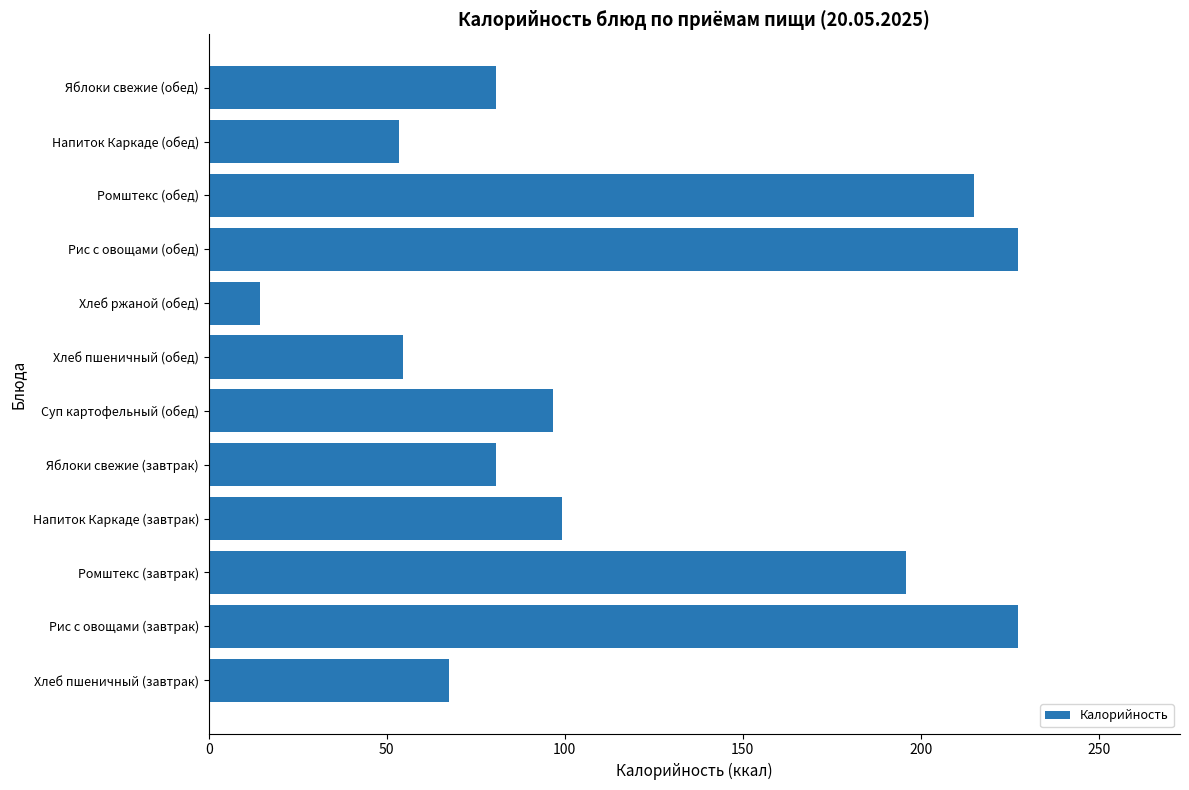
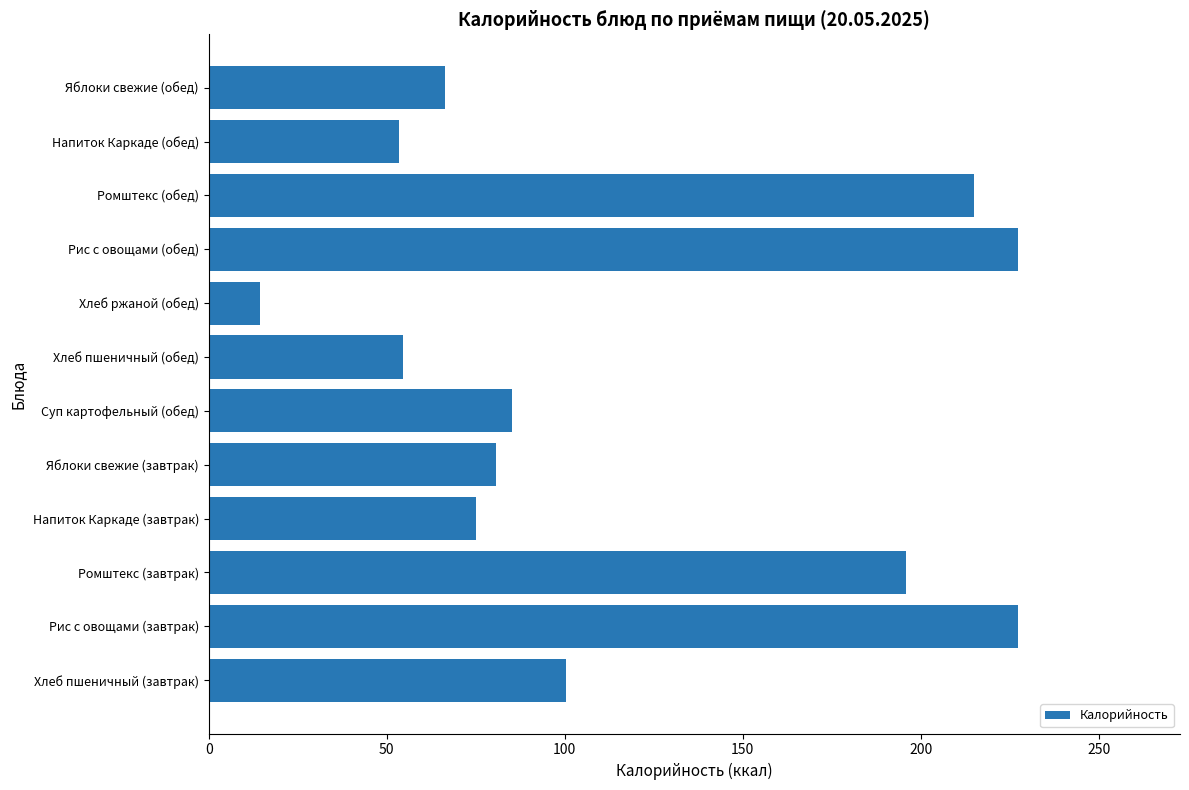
Яблоки свежие (обед): 81 -> 67
Суп картофельный (обед): 97 -> 85
Напиток Каркаде (завтрак): 99 -> 75
Хлеб пшеничный (завтрак): 68 -> 100
